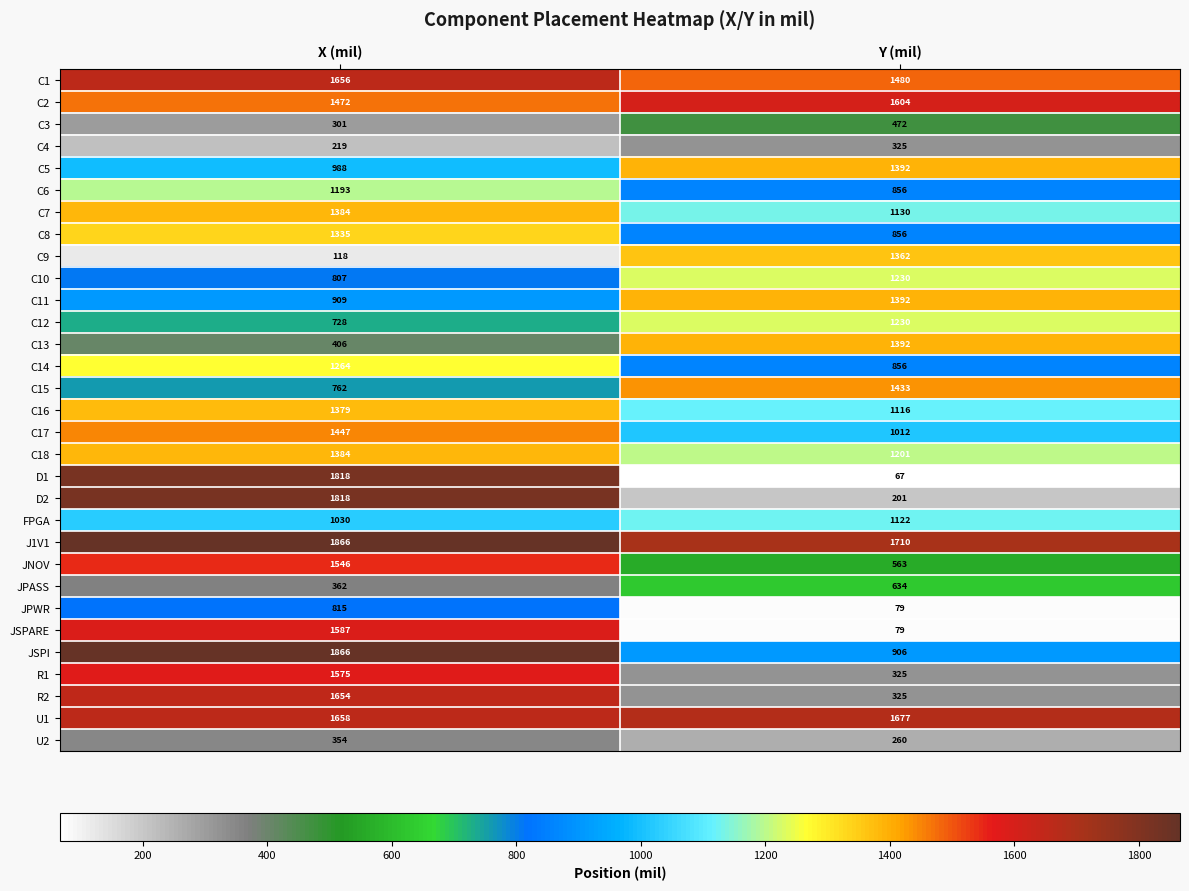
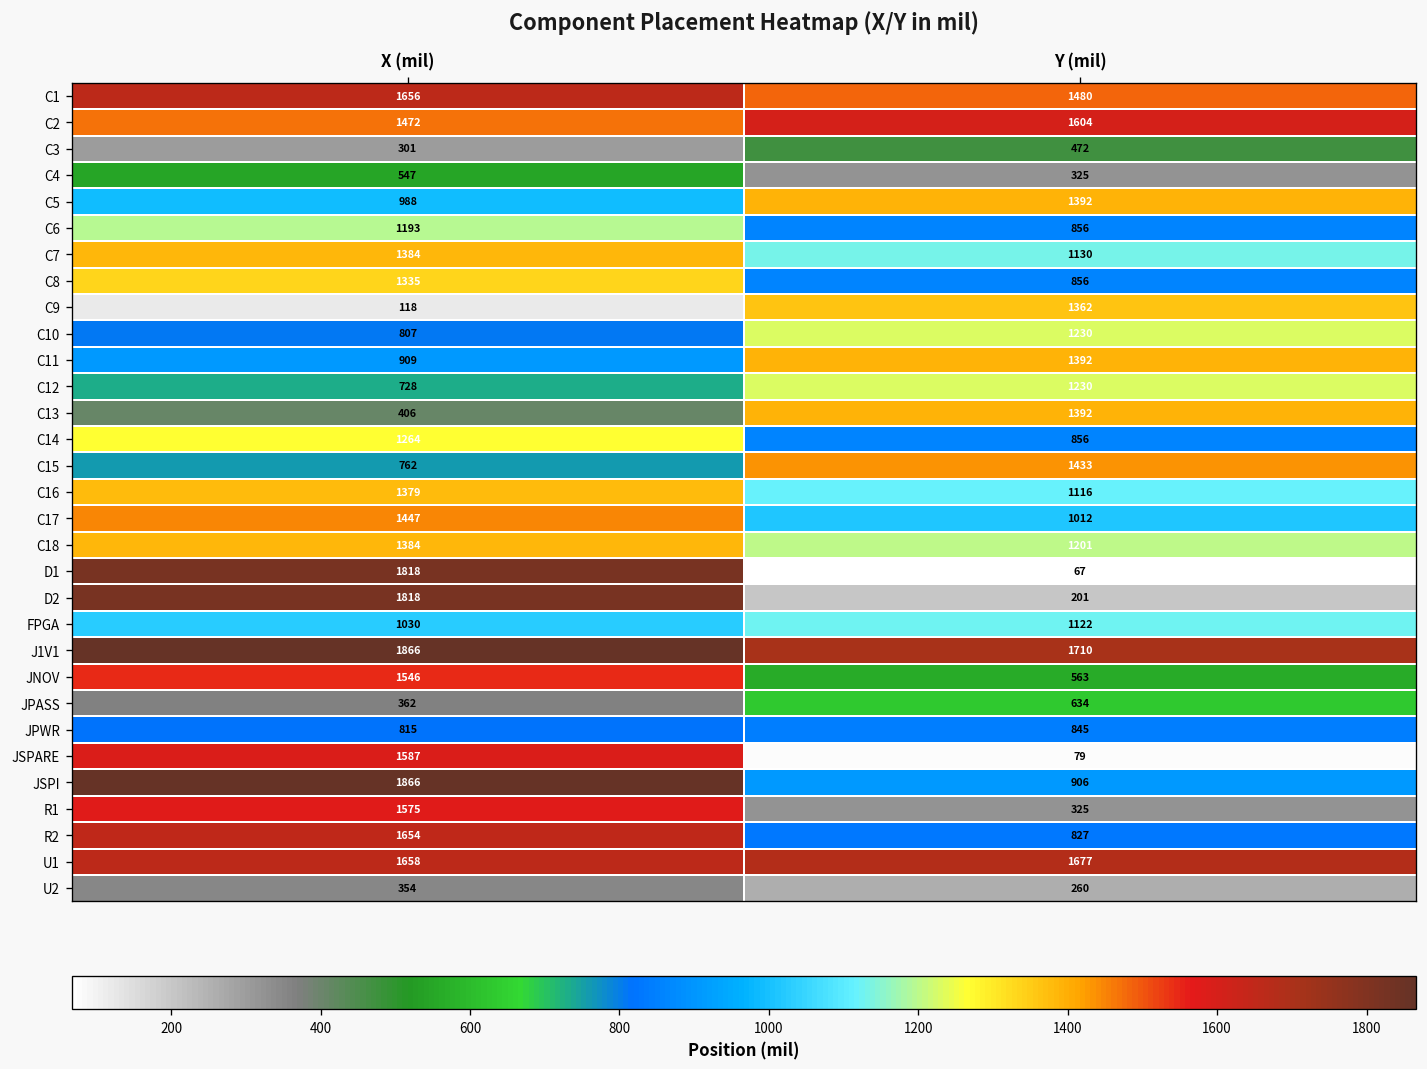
C4, X (mil): 219 -> 547
JPWR, Y (mil): 79 -> 845
R2, Y (mil): 325 -> 827
